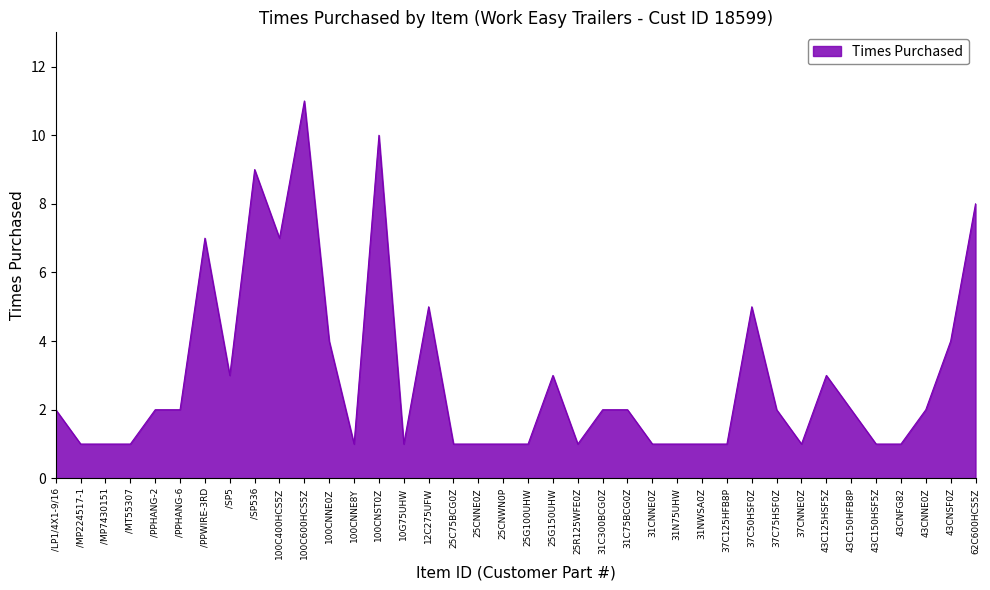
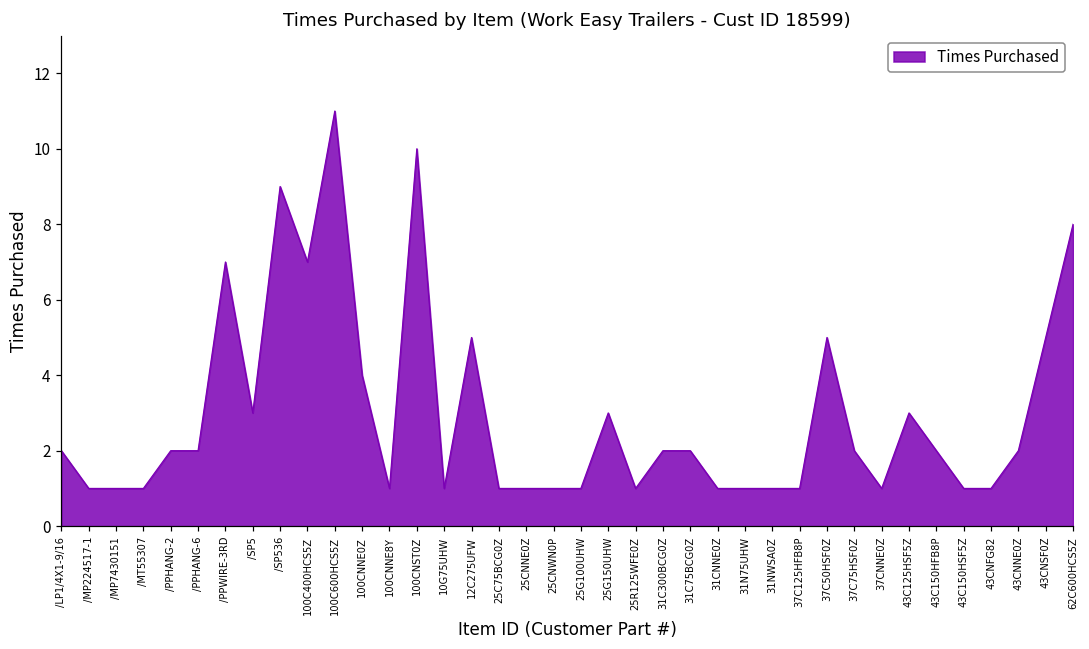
43CNSF0Z: 4 -> 5
